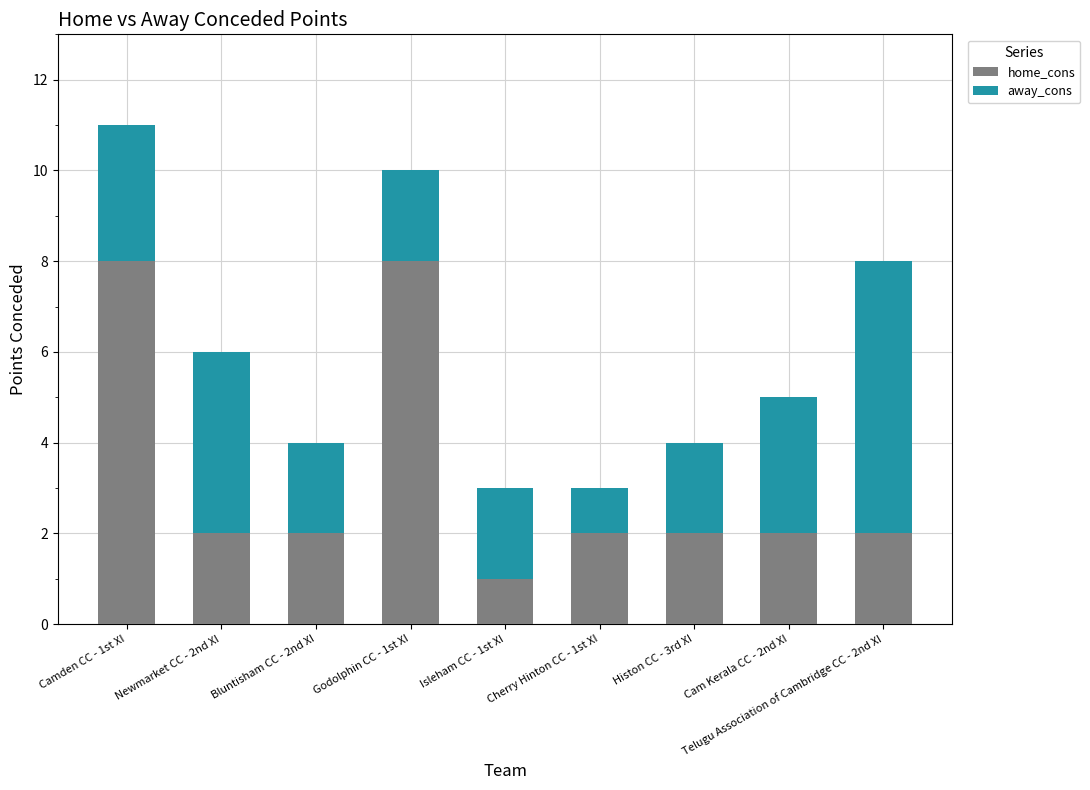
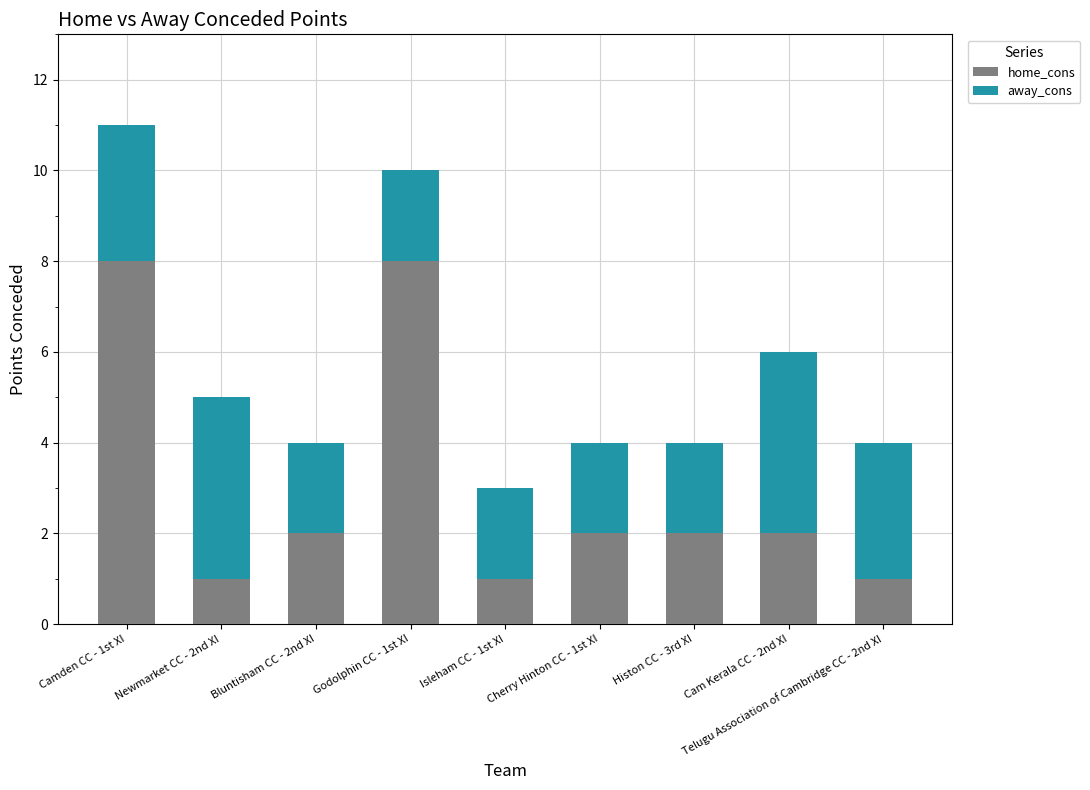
home_cons, Newmarket CC - 2nd XI: 2 -> 1
away_cons, Cherry Hinton CC - 1st XI: 1 -> 2
away_cons, Cam Kerala CC - 2nd XI: 3 -> 4
home_cons, Telugu Association of Cambridge CC - 2nd XI: 2 -> 1
away_cons, Telugu Association of Cambridge CC - 2nd XI: 6 -> 3
